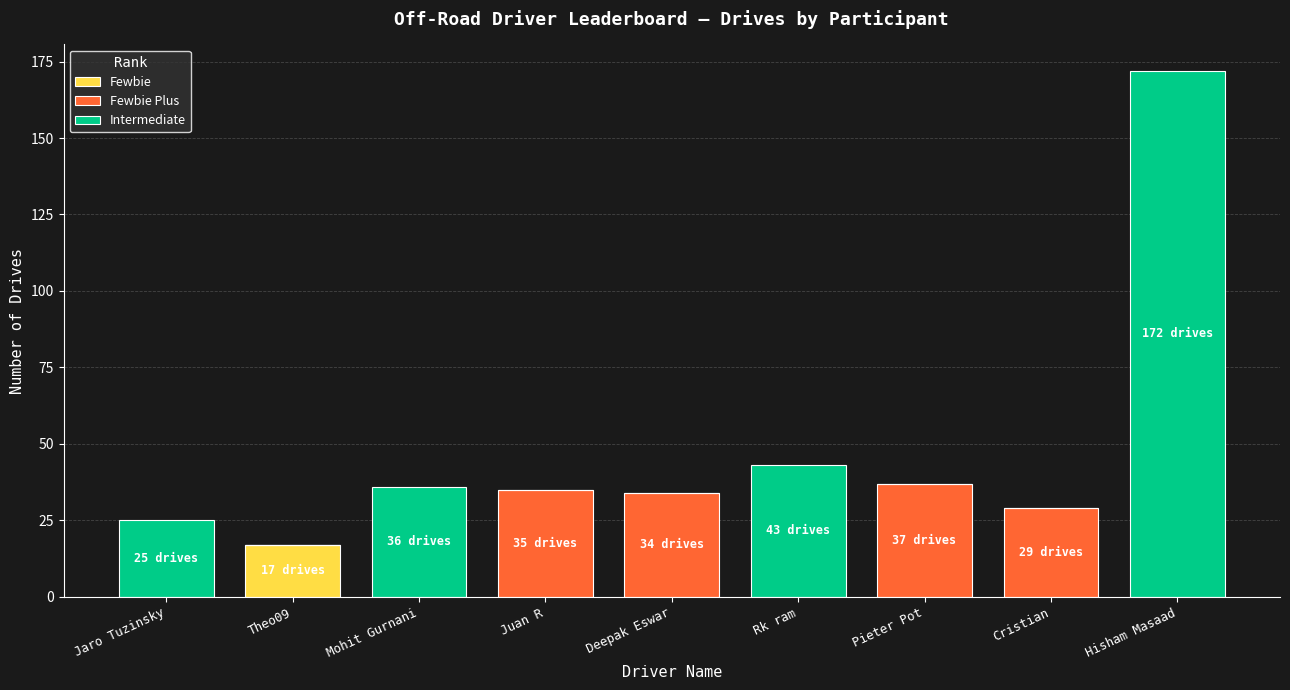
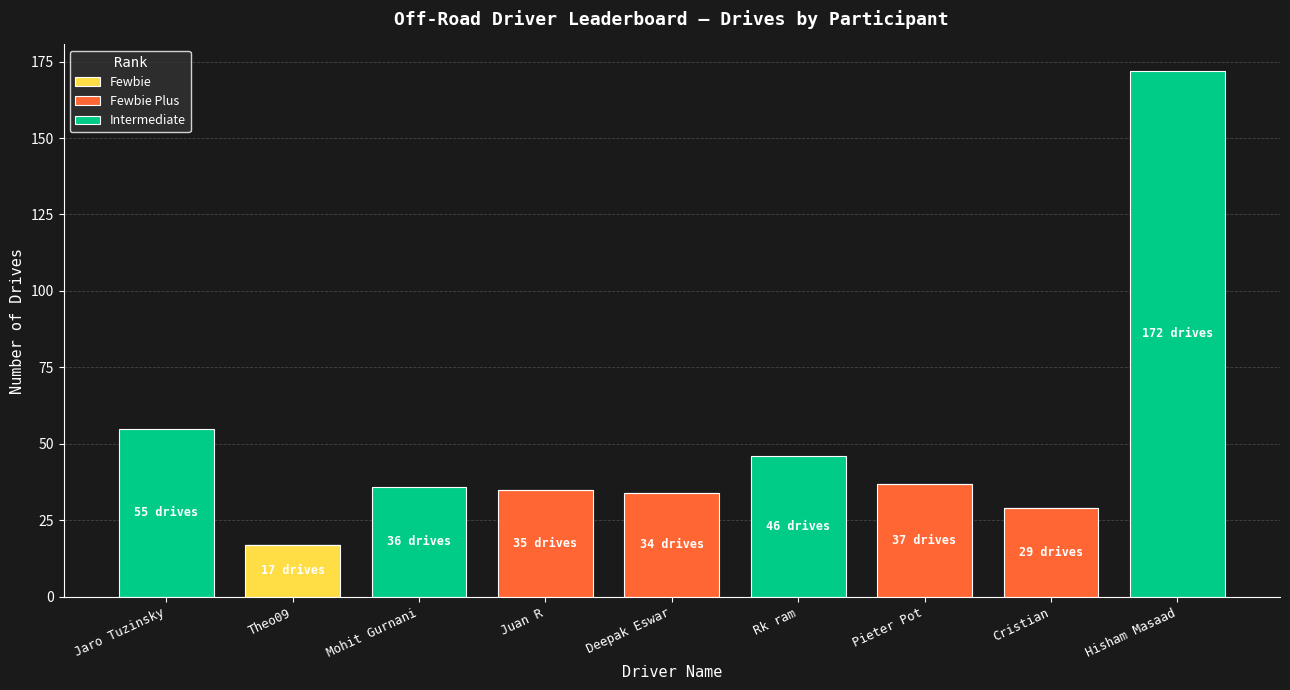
Intermediate, Jaro Tuzinsky: 25 -> 55
Intermediate, Rk ram: 43 -> 46
